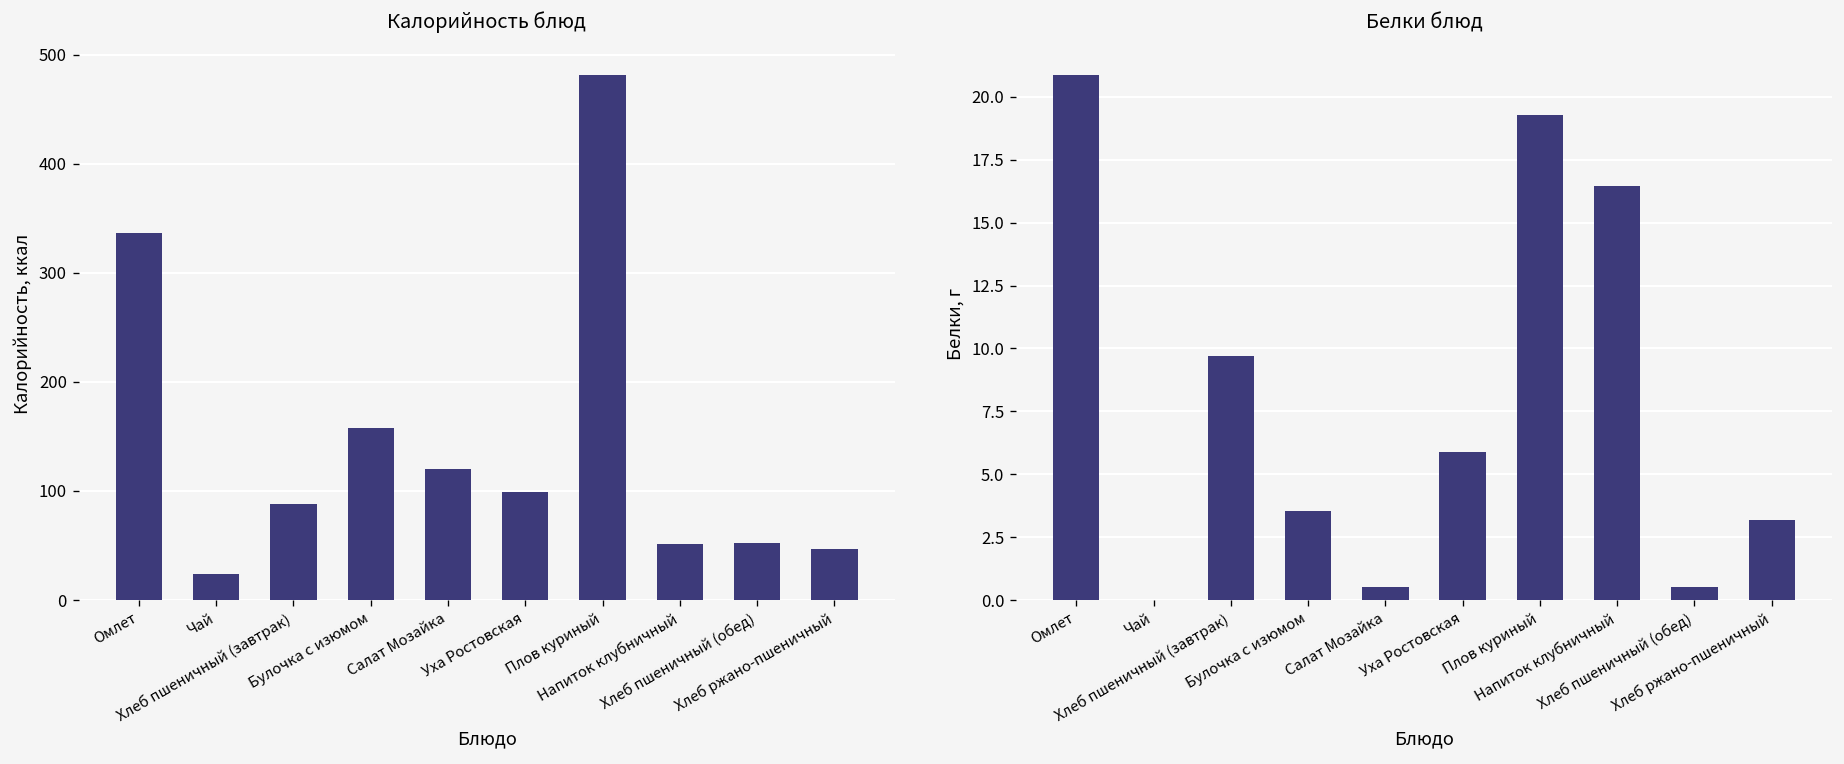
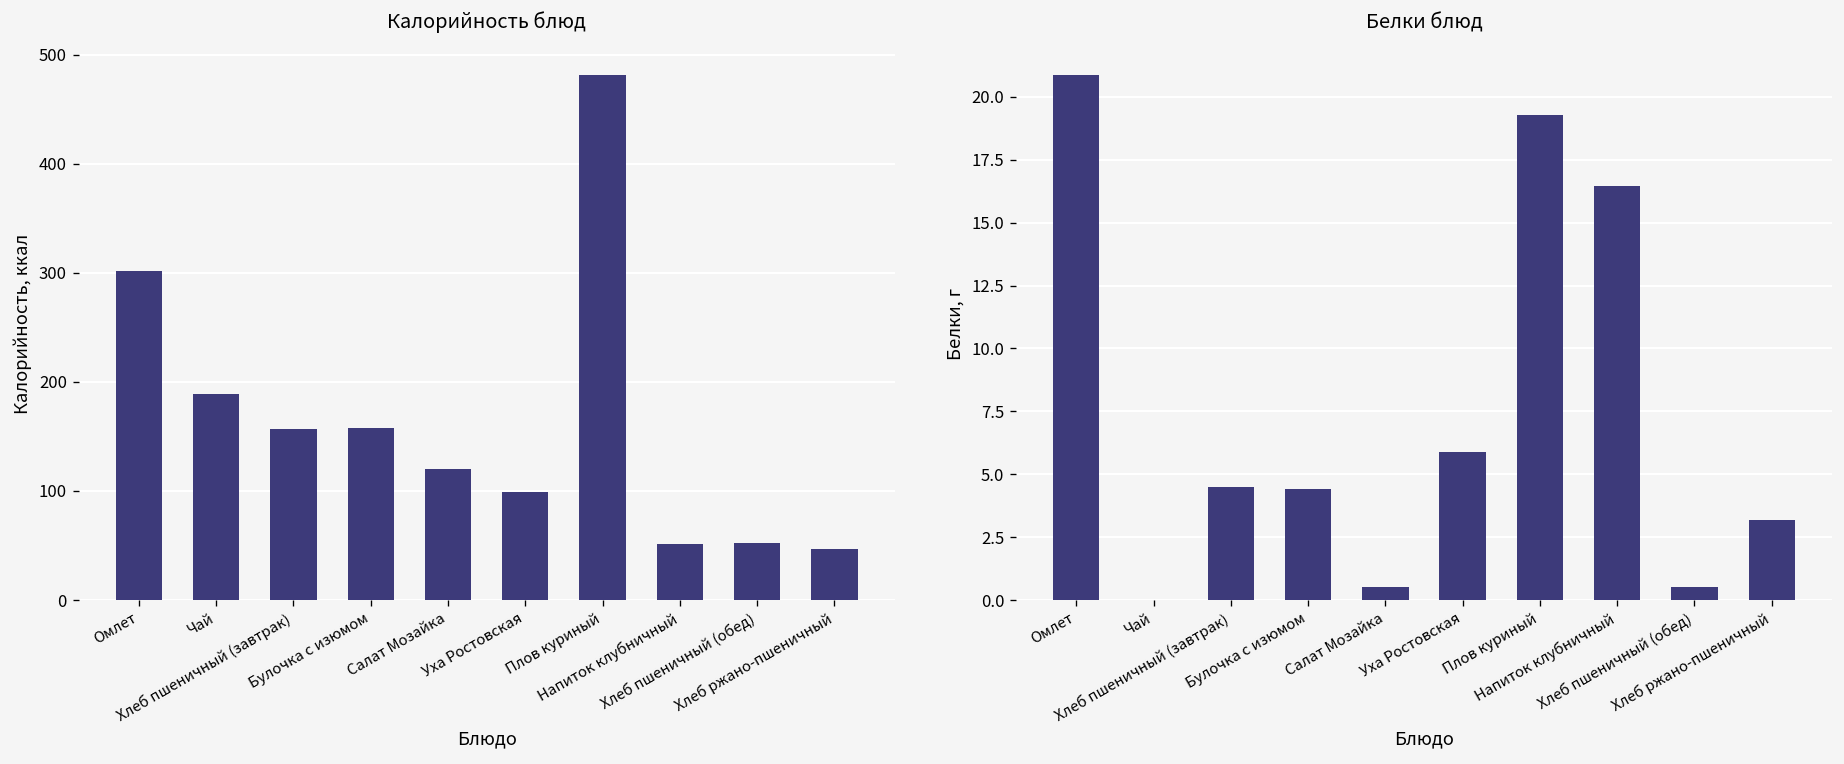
Калорийность блюд, Омлет: 340 -> 300
Калорийность блюд, Чай: 20 -> 190
Калорийность блюд, Хлеб пшеничный (завтрак): 90 -> 160
Белки блюд, Хлеб пшеничный (завтрак): 9.7 -> 4.5
Белки блюд, Булочка с изюмом: 3.5 -> 4.4
